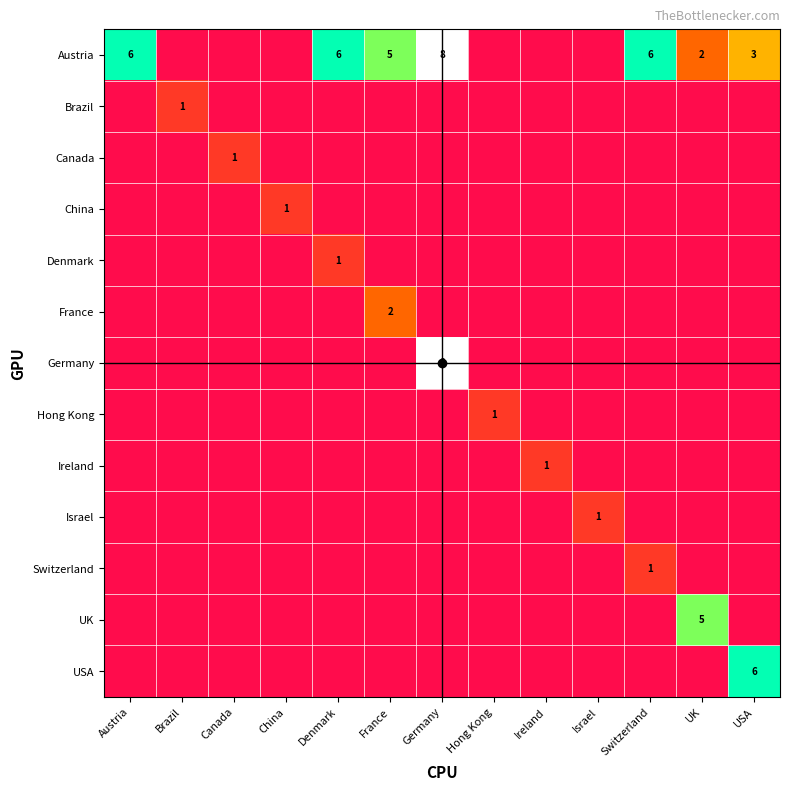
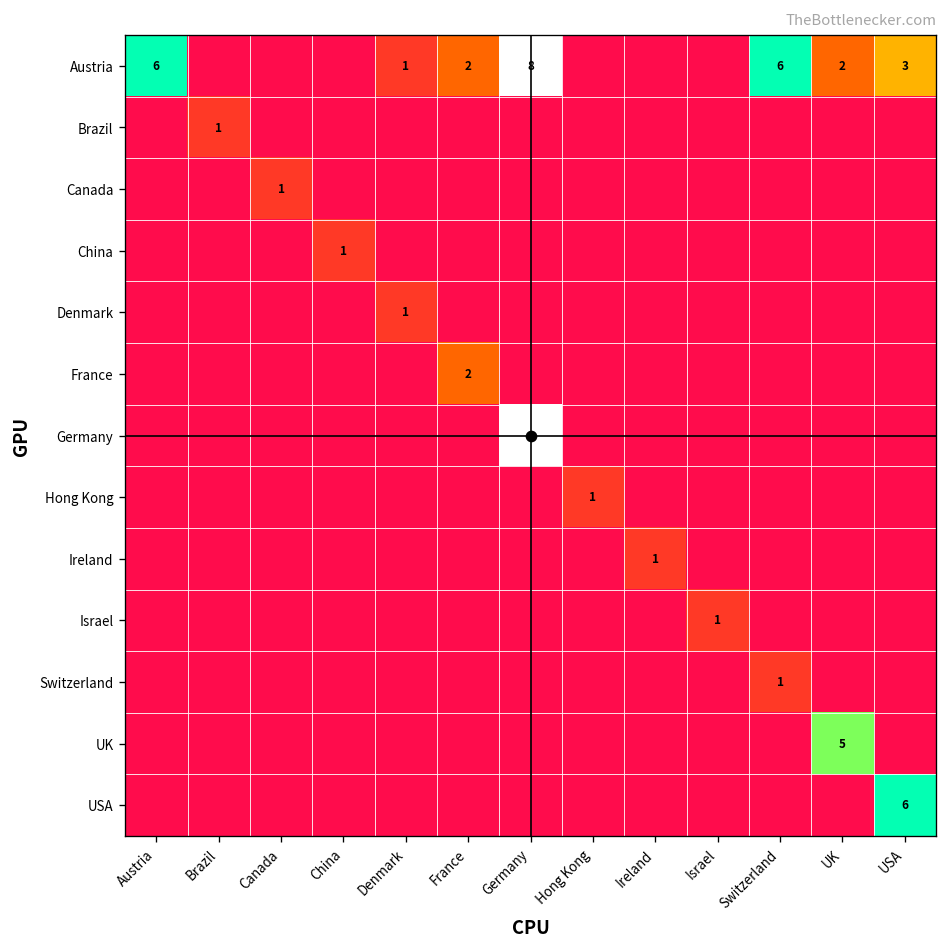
Austria, Denmark: 6 -> 1
Austria, France: 5 -> 2
